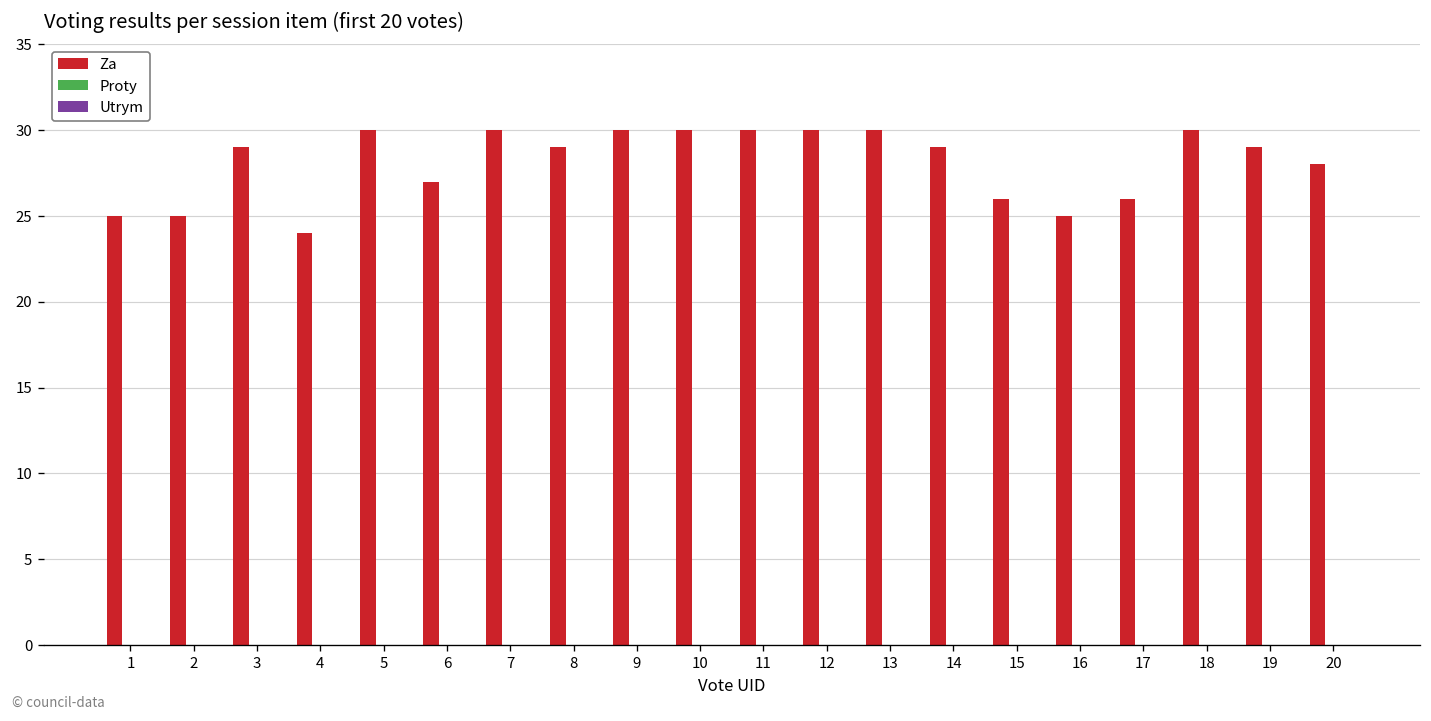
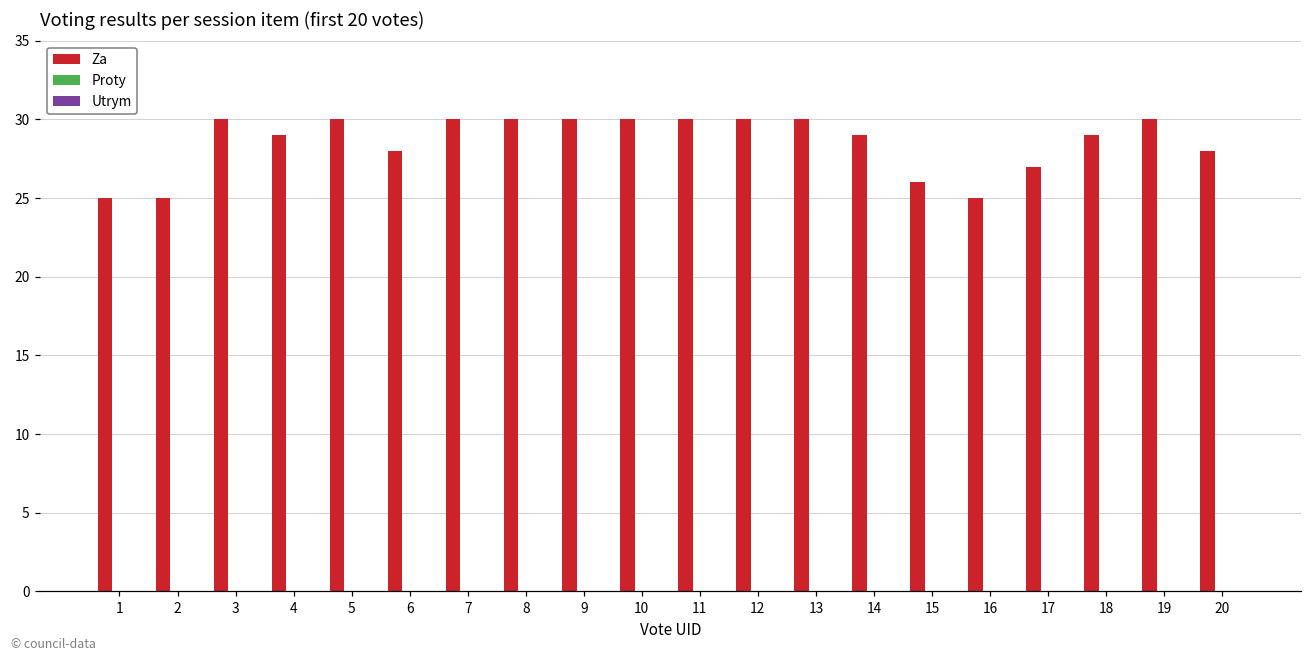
Za, 3: 29 -> 30
Za, 4: 24 -> 29
Za, 6: 27 -> 28
Za, 8: 29 -> 30
Za, 17: 26 -> 27
Za, 18: 30 -> 29
Za, 19: 29 -> 30
